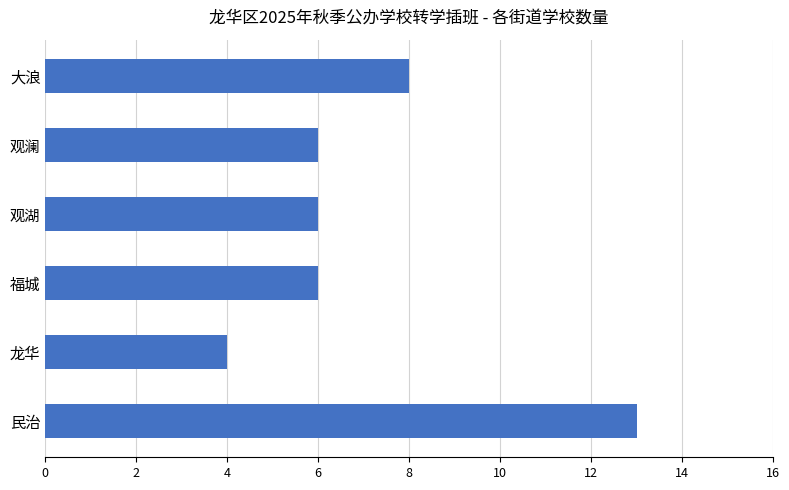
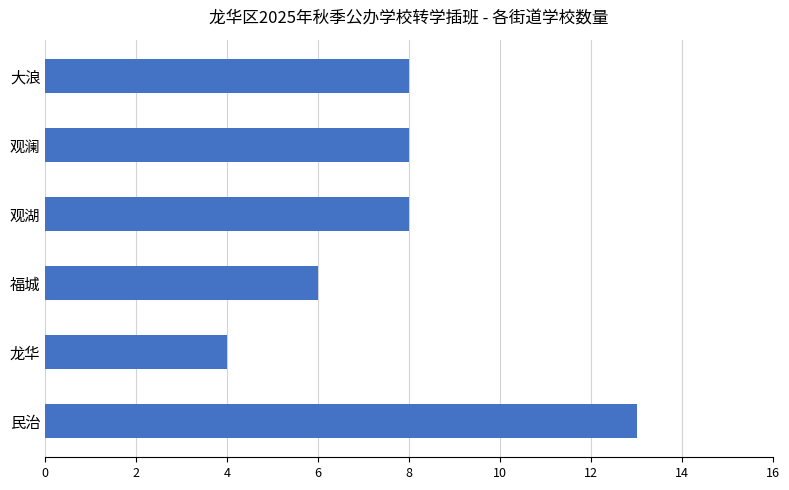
观澜: 6 -> 8
观湖: 6 -> 8
